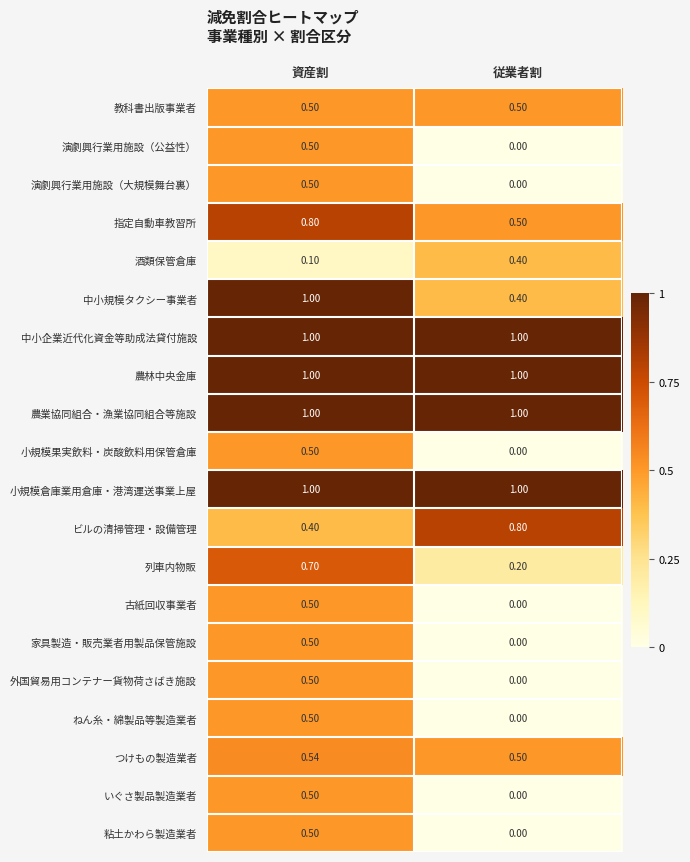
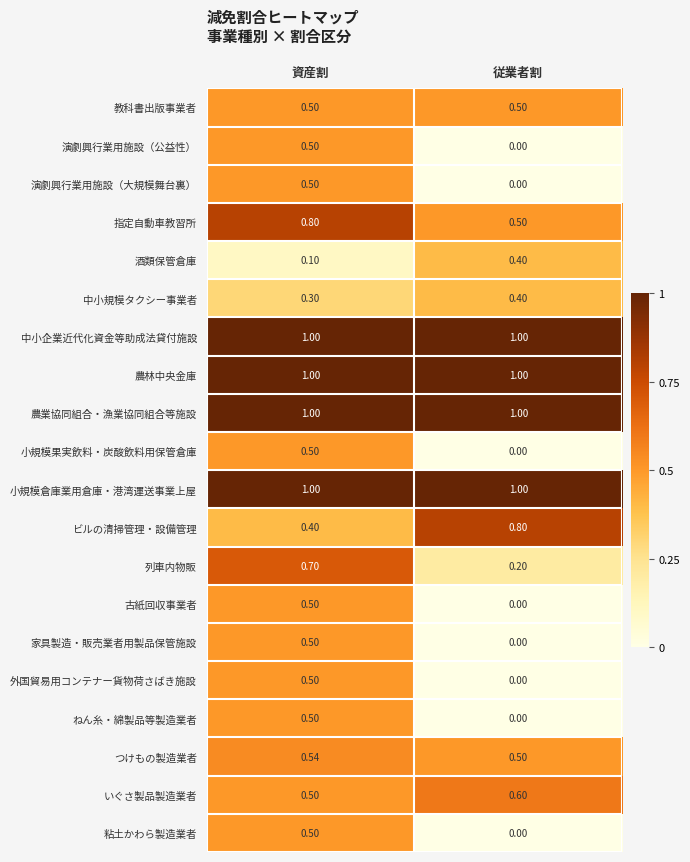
中小規模タクシー事業者, 資産割: 1.00 -> 0.30
いぐさ製品製造業者, 従業者割: 0.00 -> 0.60
